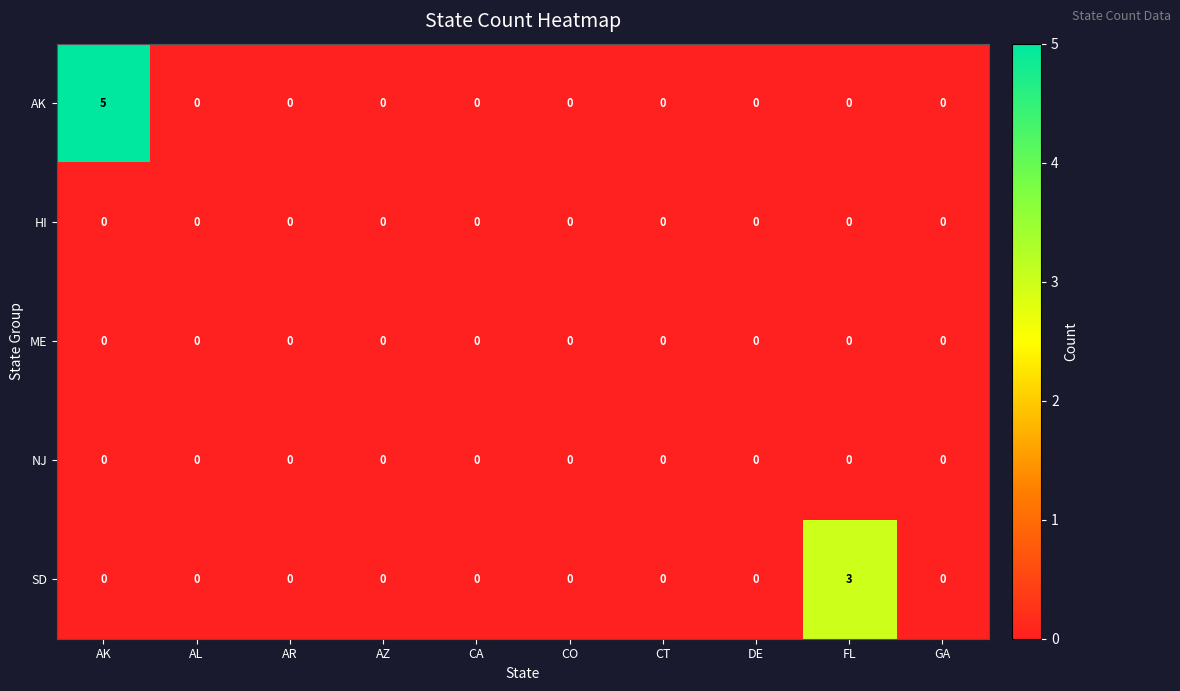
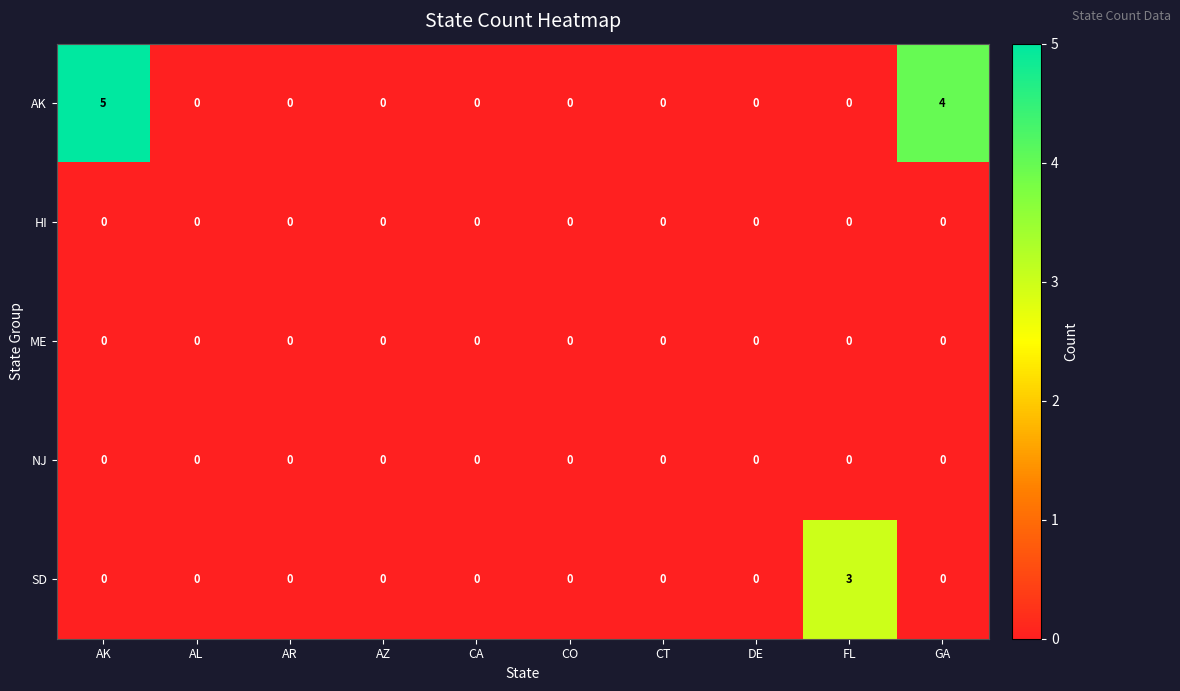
AK, GA: 0 -> 4
